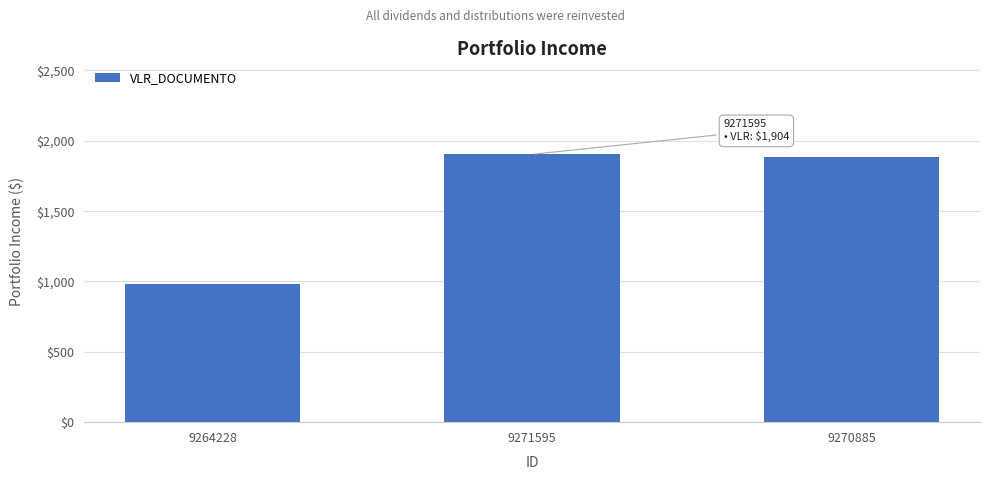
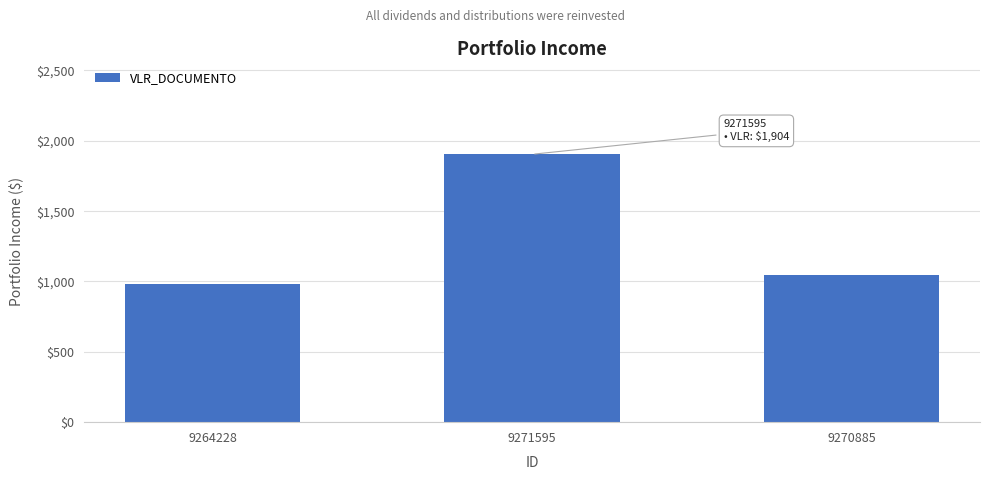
9270885: $1,880 -> $1,050
